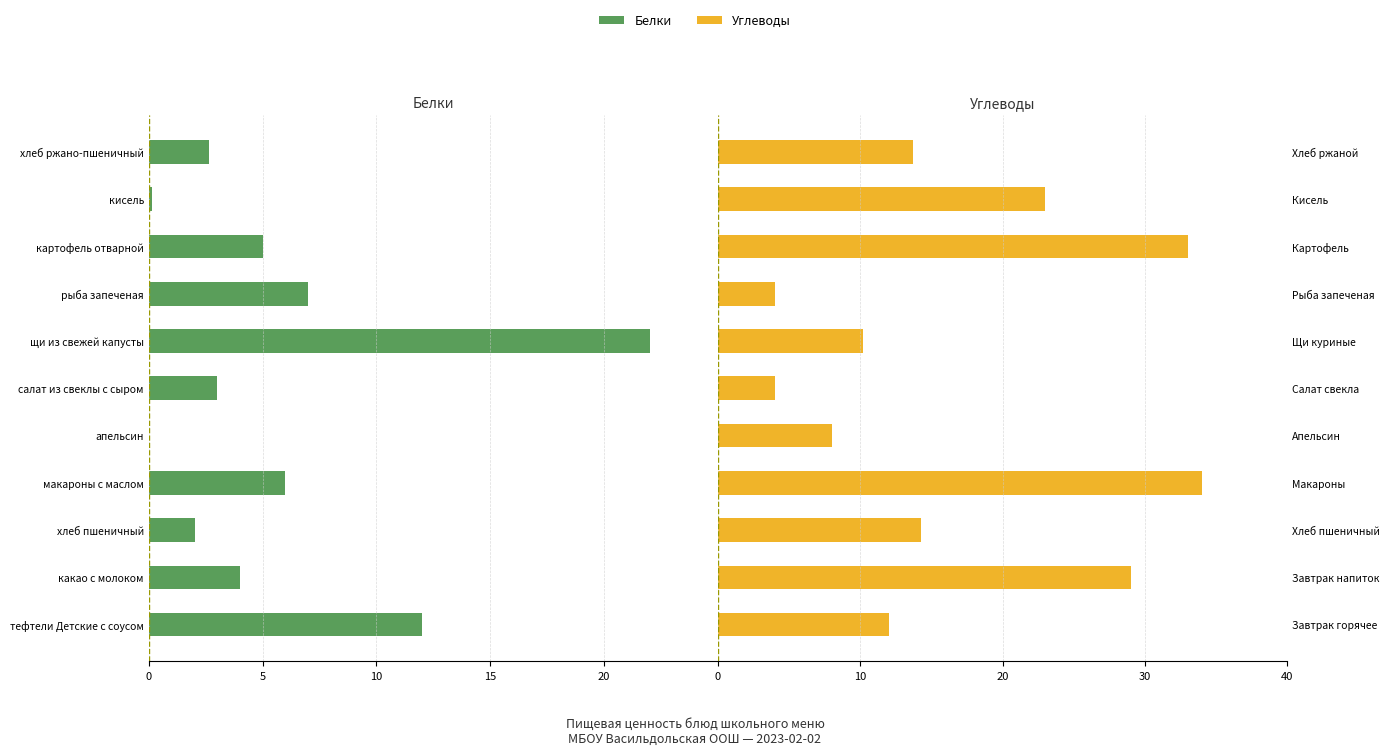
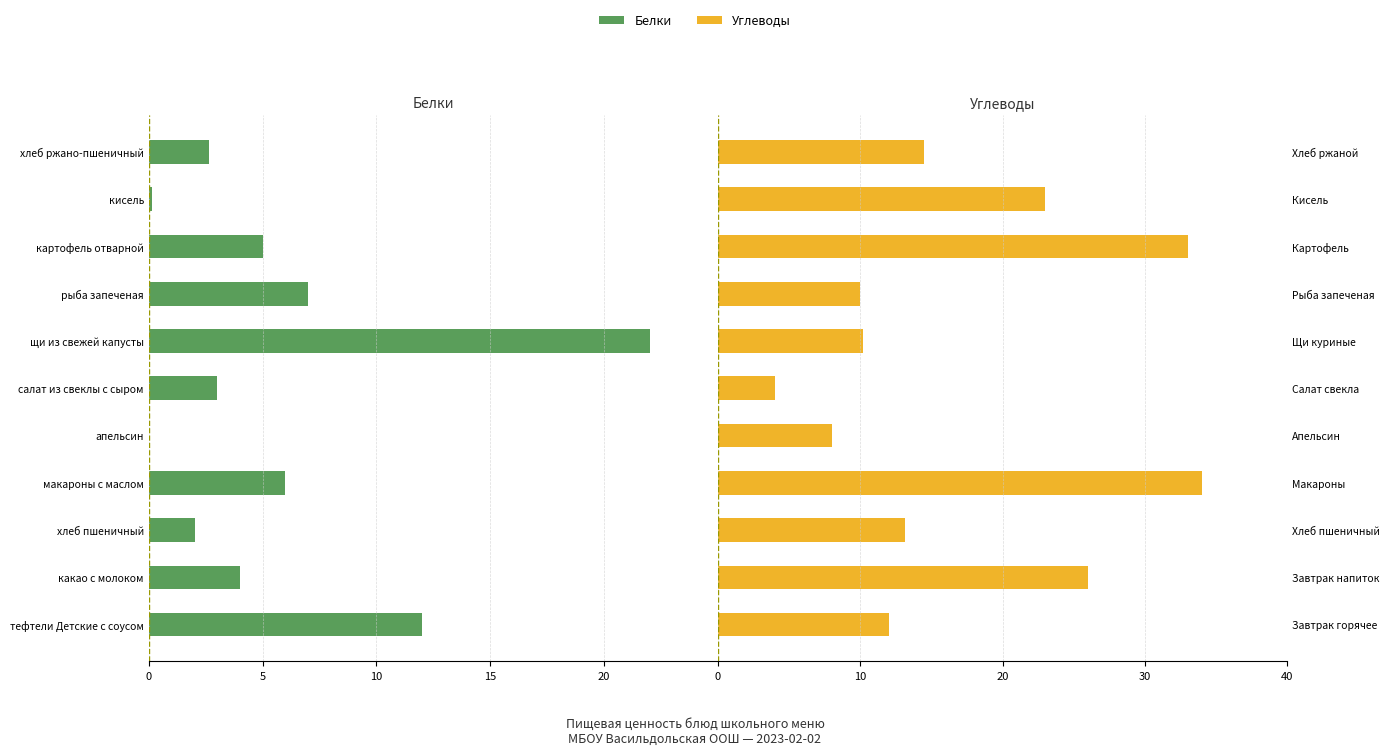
Углеводы, Хлеб ржаной: 13.7 -> 14.5
Углеводы, Рыба запеченая: 4 -> 10
Углеводы, Хлеб пшеничный: 14.3 -> 13.1
Углеводы, Завтрак напиток: 29 -> 26
